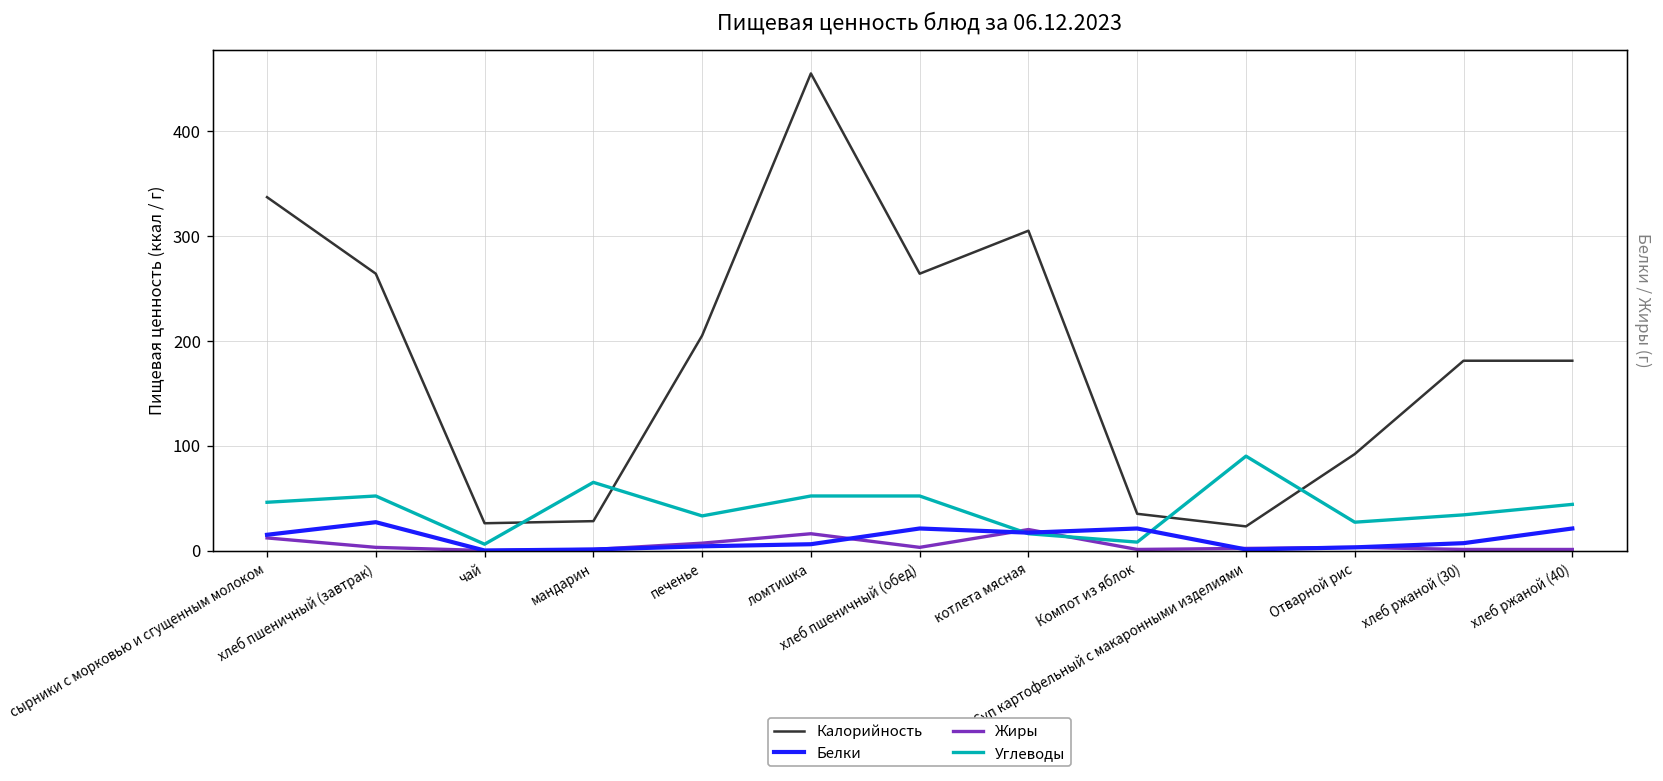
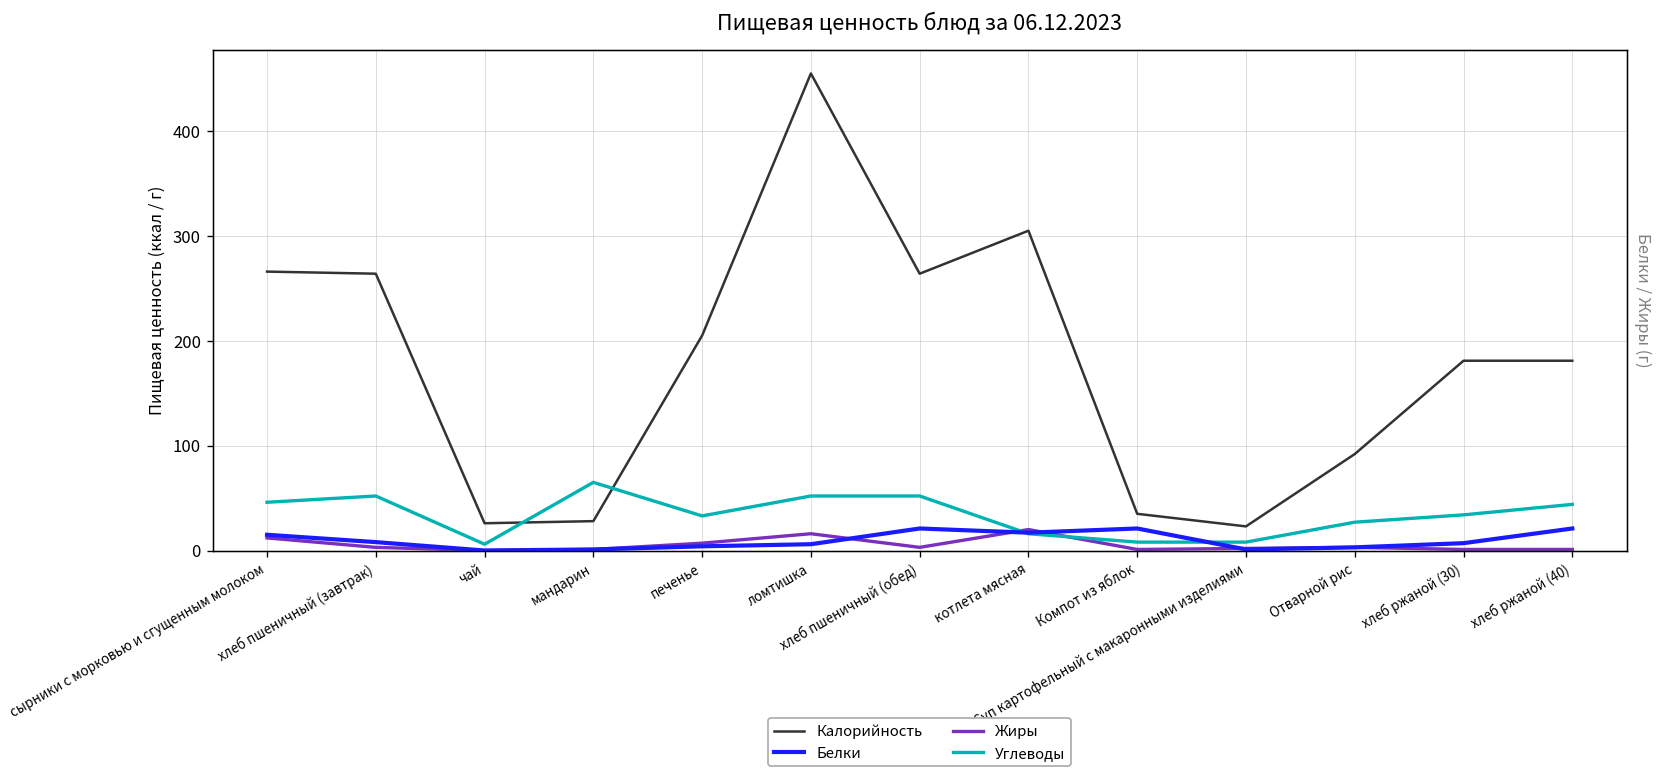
Калорийность, сырники с морковью и сгущенным молоком: 340 -> 270
Белки, хлеб пшеничный (завтрак): 30 -> 10
Углеводы, Суп картофельный с макаронными изделиями: 90 -> 10
